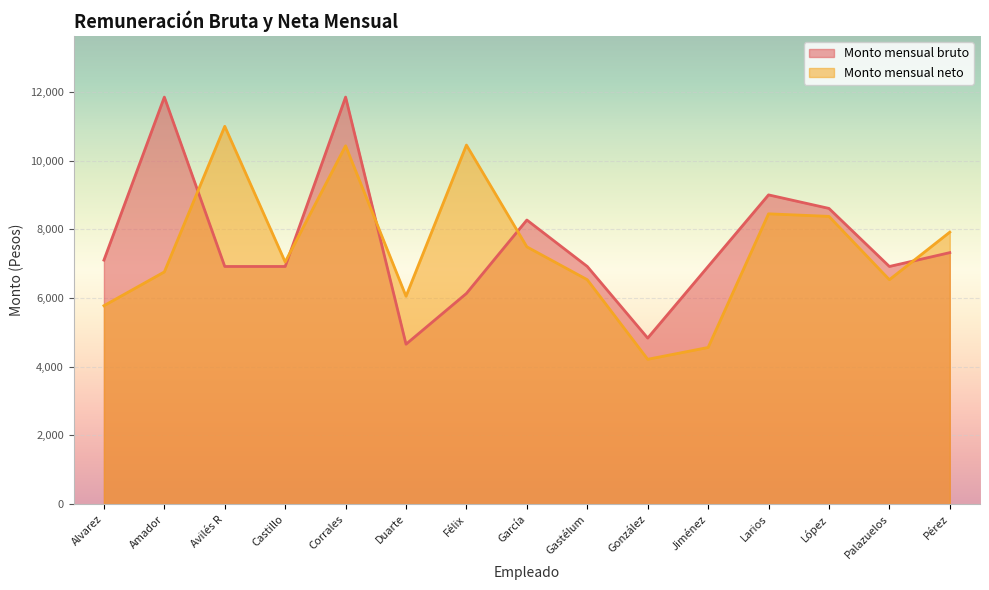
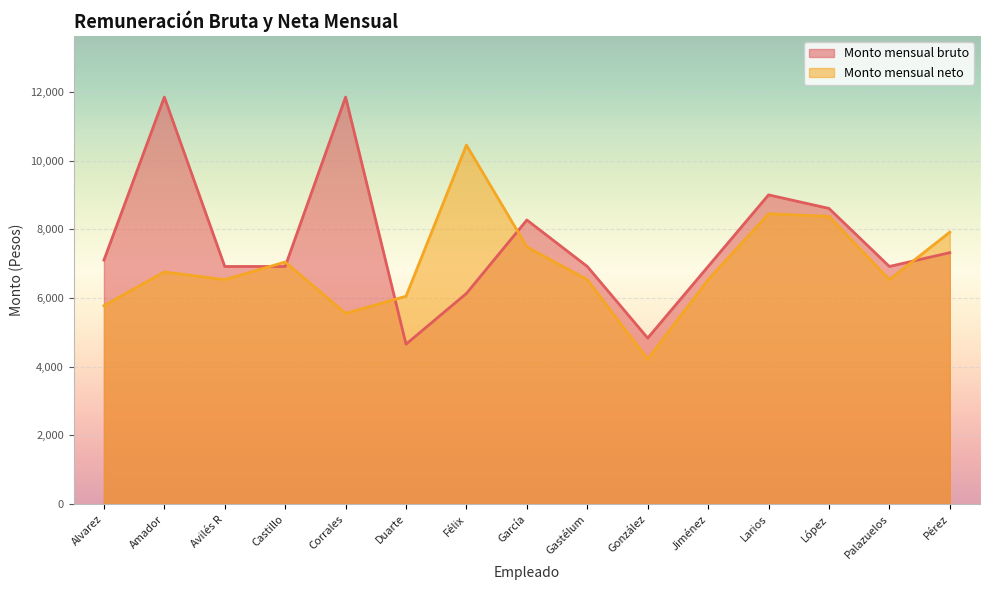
Monto mensual neto, Avilés R: 11,000 -> 6,500
Monto mensual neto, Corrales: 10,400 -> 5,600
Monto mensual neto, Jiménez: 4,600 -> 6,500
